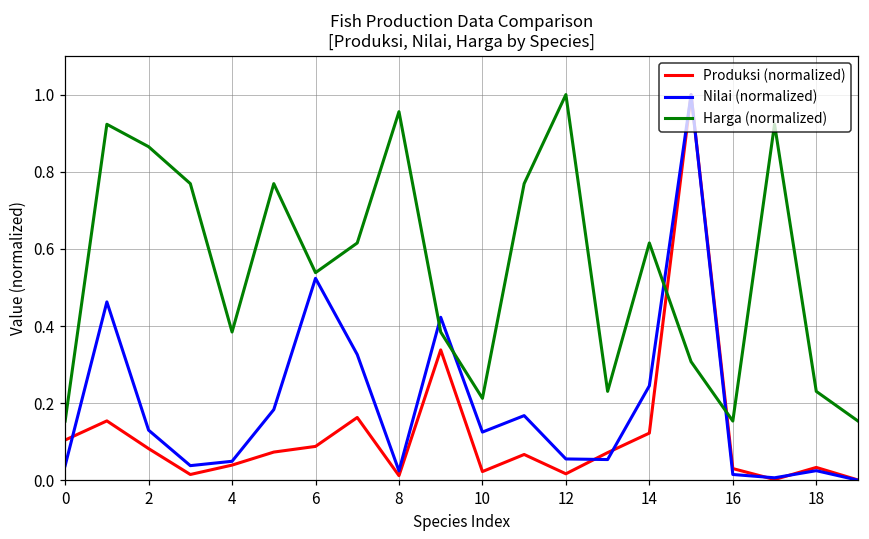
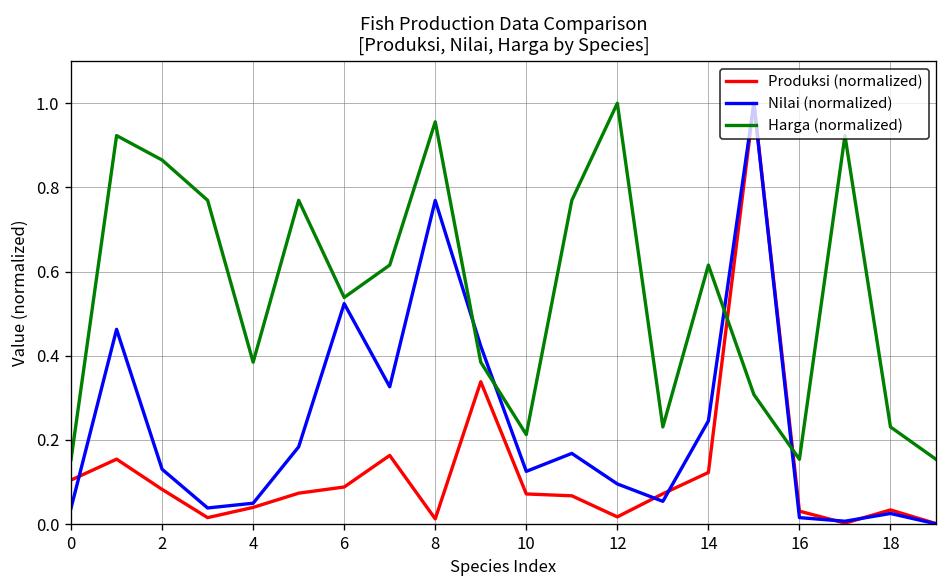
Nilai (normalized), 8: 0.02 -> 0.77
Produksi (normalized), 10: 0.02 -> 0.07
Nilai (normalized), 12: 0.06 -> 0.10
